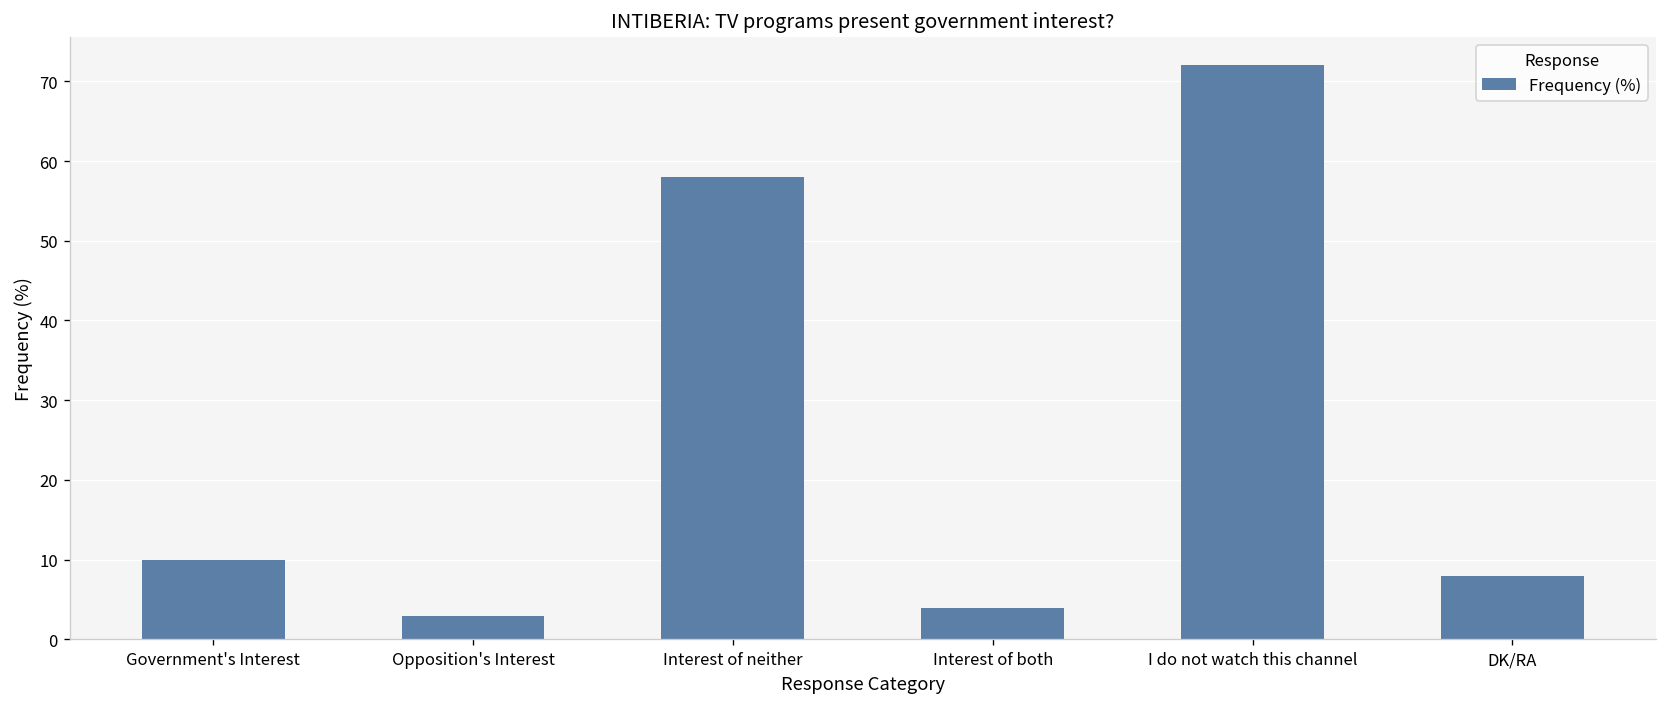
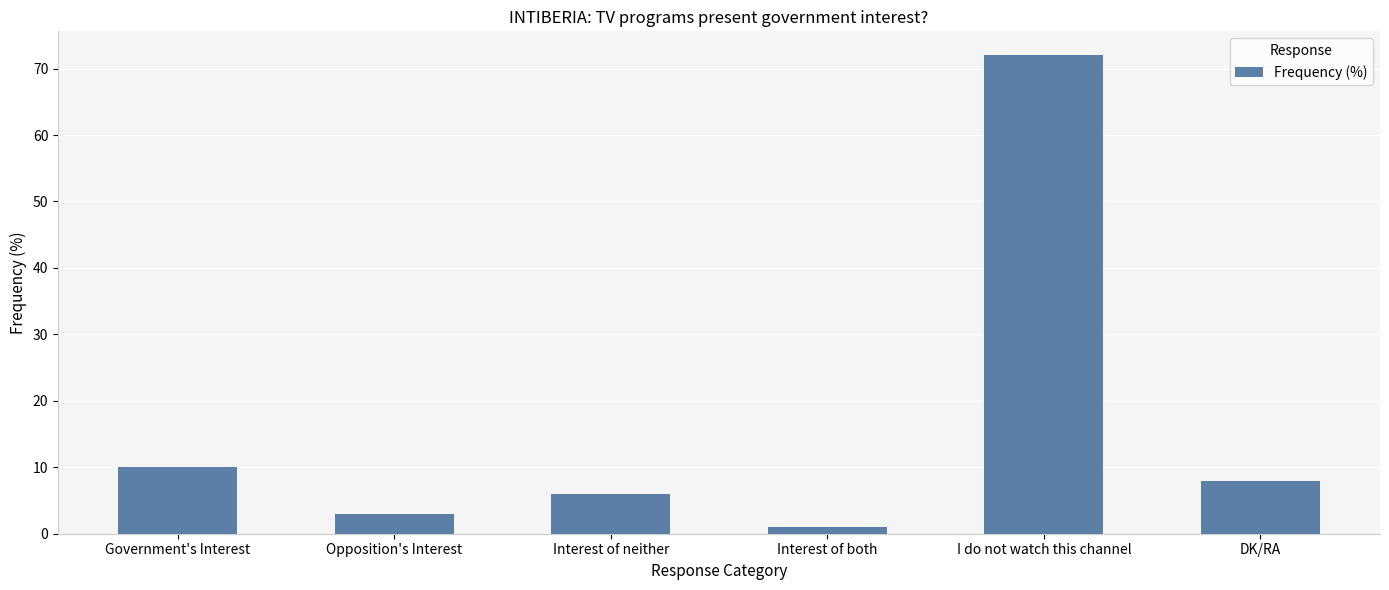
Interest of neither: 58 -> 6
Interest of both: 4 -> 1
